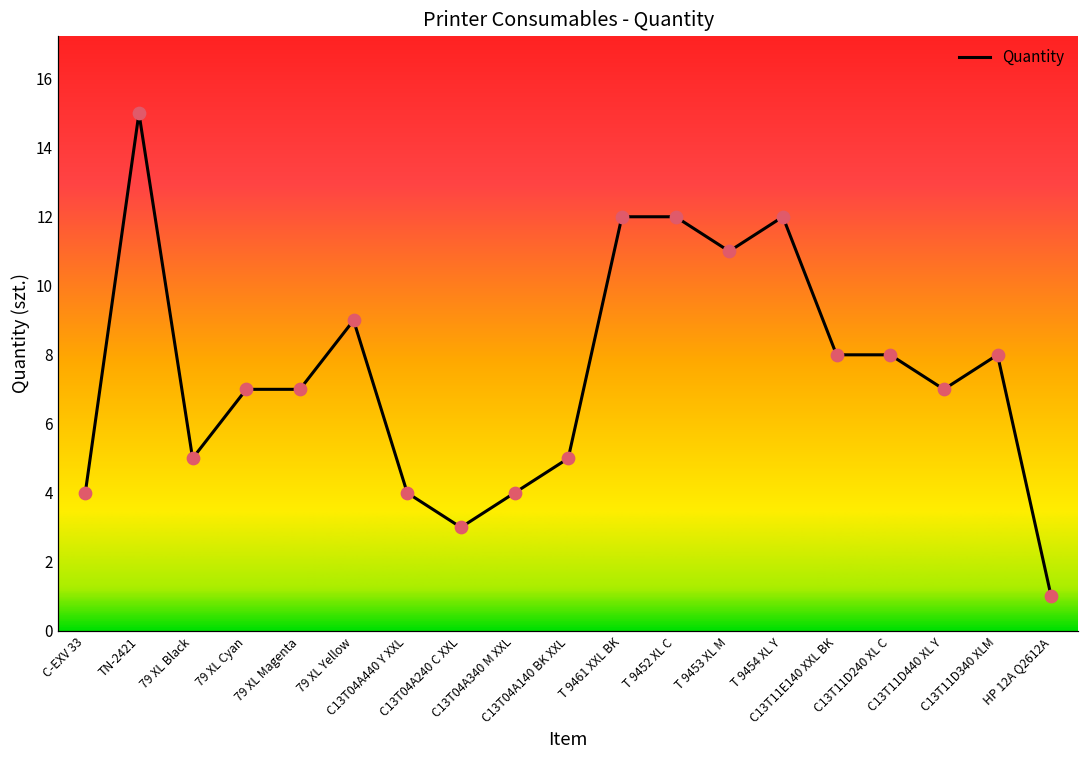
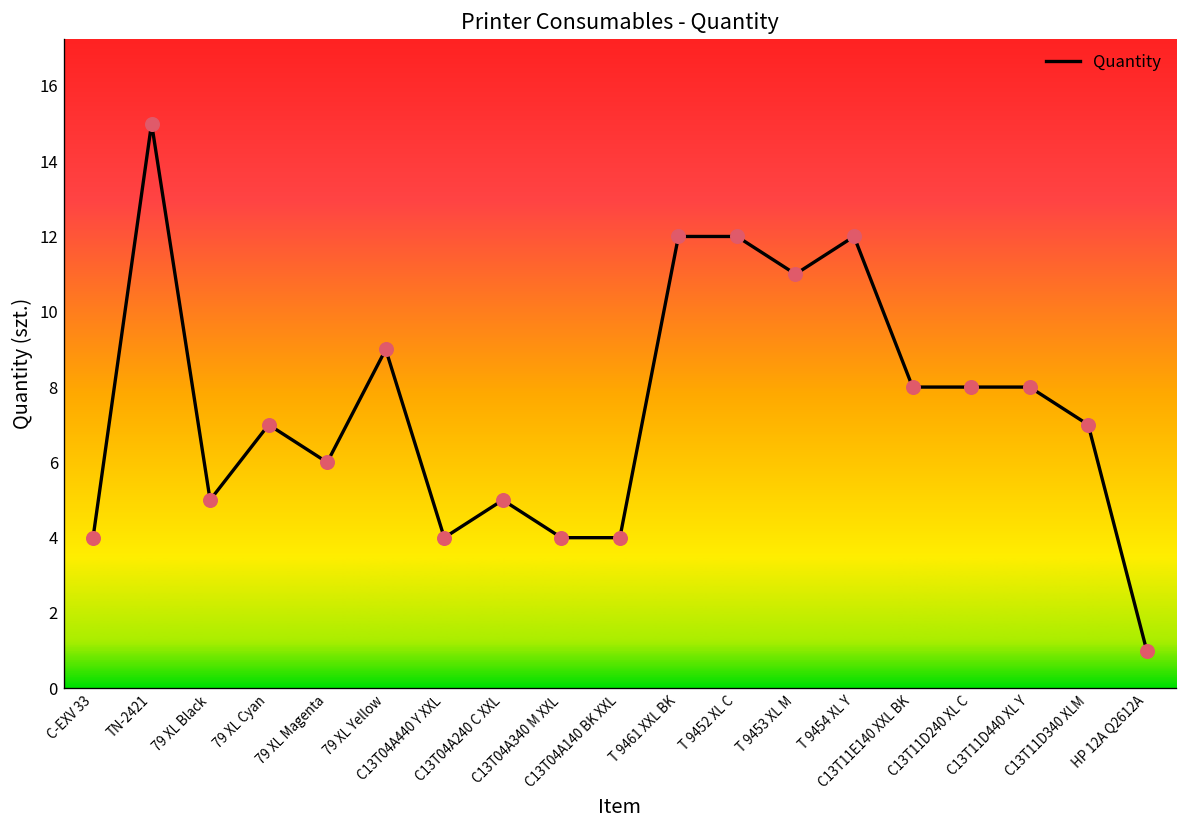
79 XL Magenta: 7 -> 6
C13T04A240 C XXL: 3 -> 5
C13T04A140 BK XXL: 5 -> 4
C13T11D440 XL Y: 7 -> 8
C13T11D340 XLM: 8 -> 7
